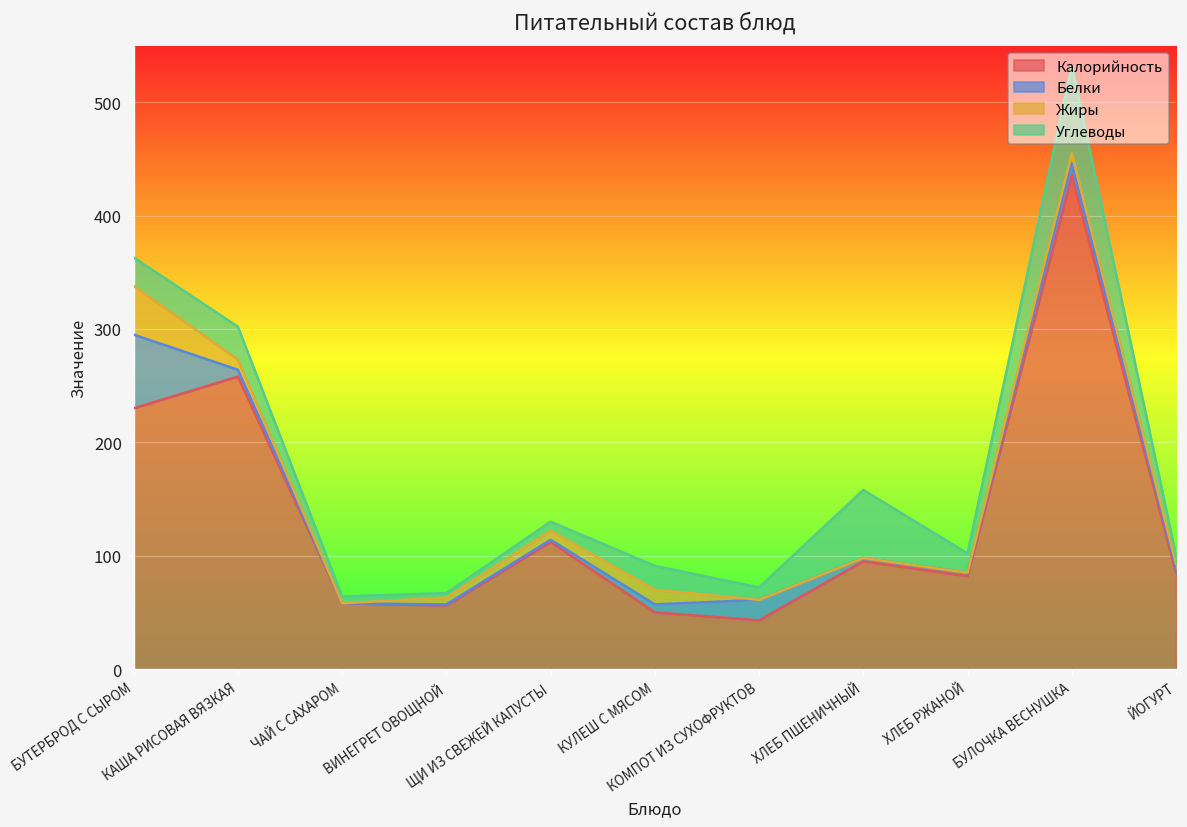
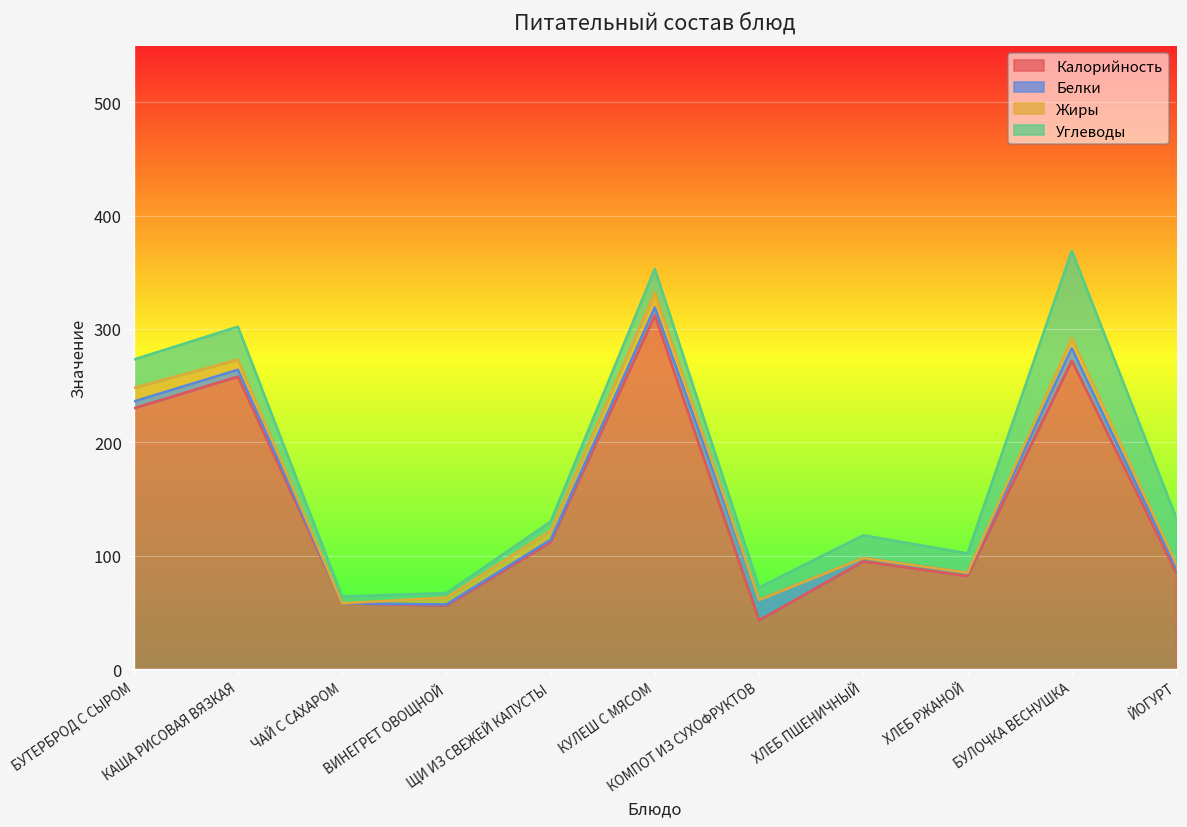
Белки, БУТЕРБРОД С СЫРОМ: 70 -> 10
Жиры, БУТЕРБРОД С СЫРОМ: 40 -> 10
Калорийность, КУЛЕШ С МЯСОМ: 50 -> 310
Углеводы, ХЛЕБ ПШЕНИЧНЫЙ: 60 -> 20
Калорийность, БУЛОЧКА ВЕСНУШКА: 440 -> 270
Углеводы, ЙОГУРТ: 10 -> 40
